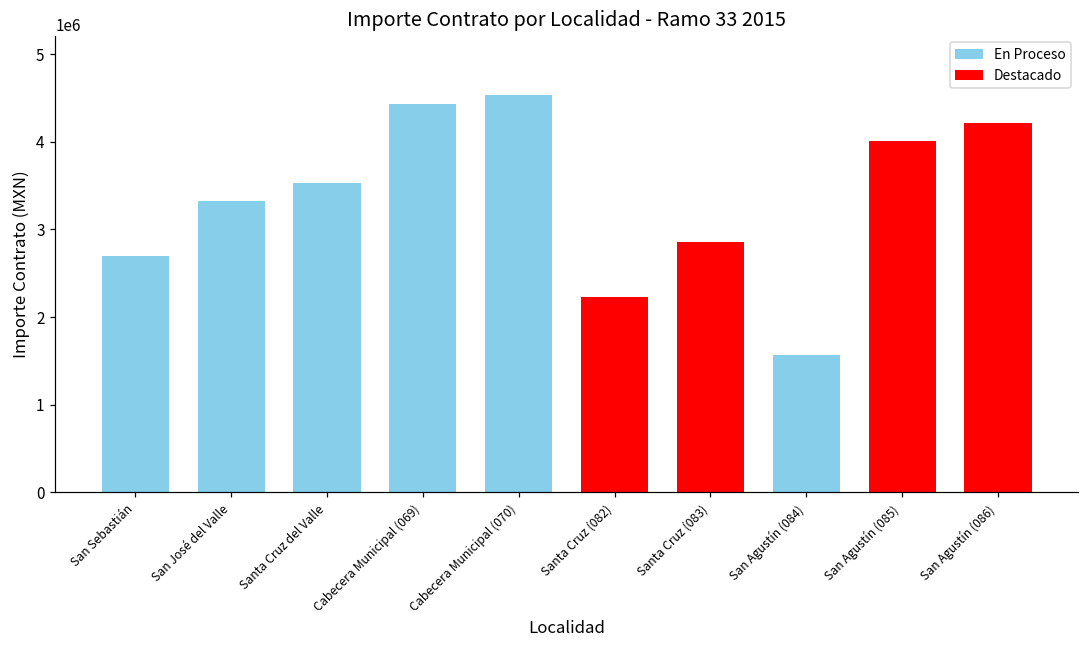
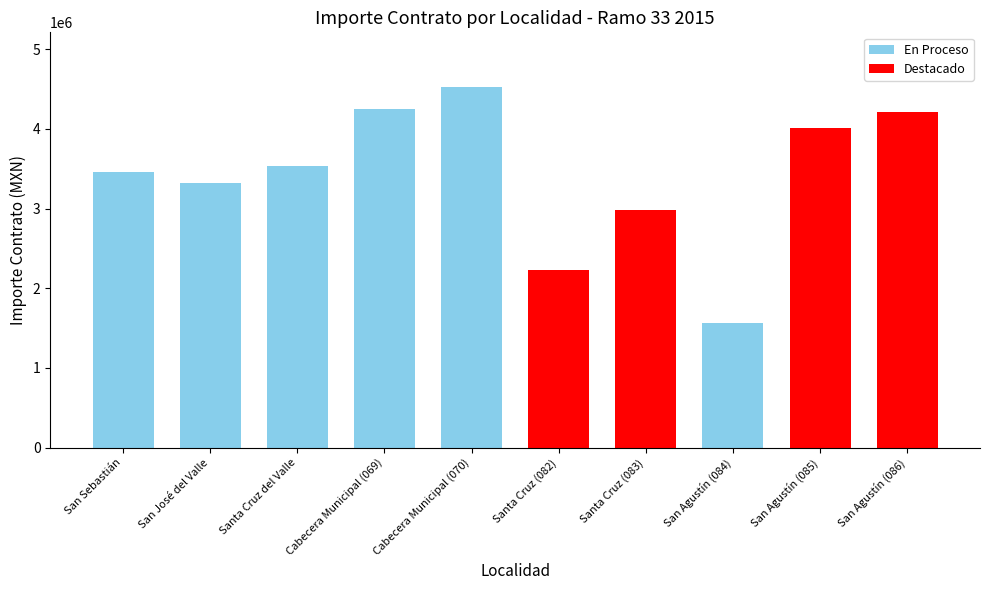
San Sebastián: 2700000 -> 3500000
Cabecera Municipal (069): 4400000 -> 4300000
Santa Cruz (083): 2900000 -> 3000000
